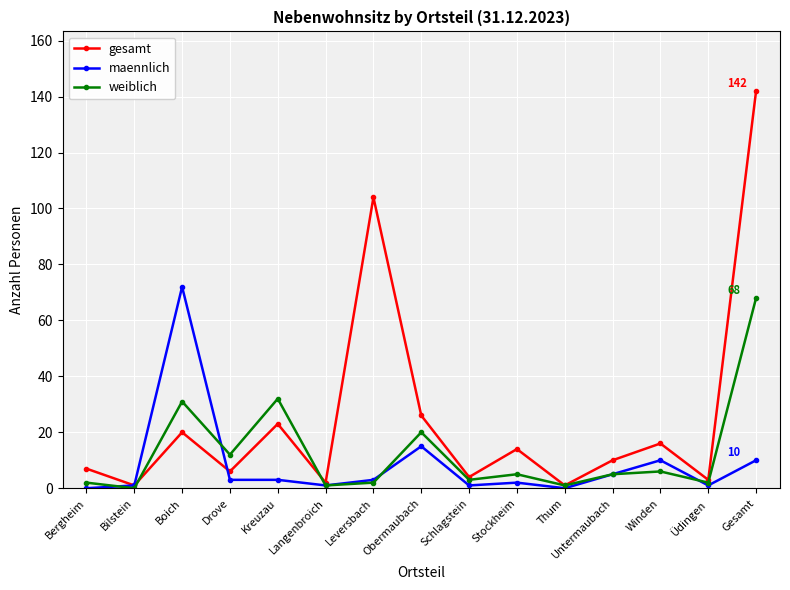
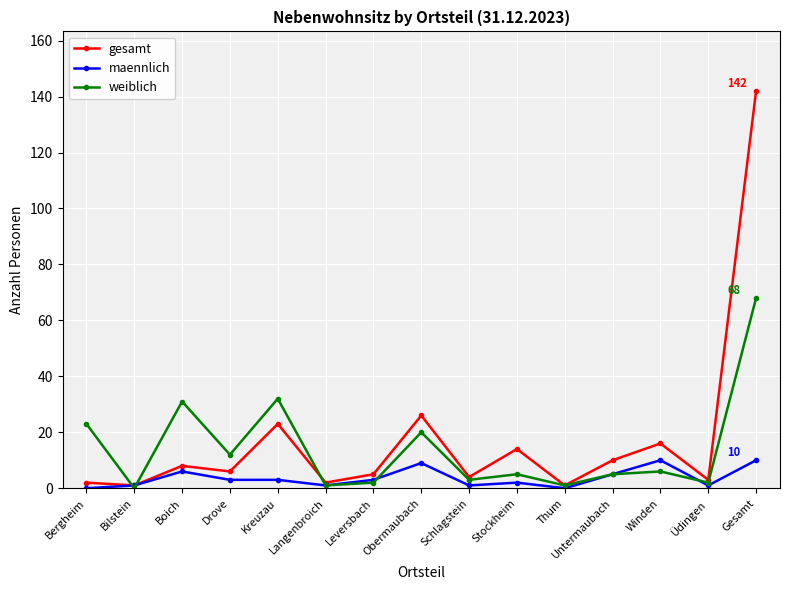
gesamt, Bergheim: 7 -> 2
weiblich, Bergheim: 2 -> 23
gesamt, Boich: 20 -> 8
maennlich, Boich: 72 -> 6
gesamt, Leversbach: 104 -> 5
maennlich, Obermaubach: 15 -> 9
